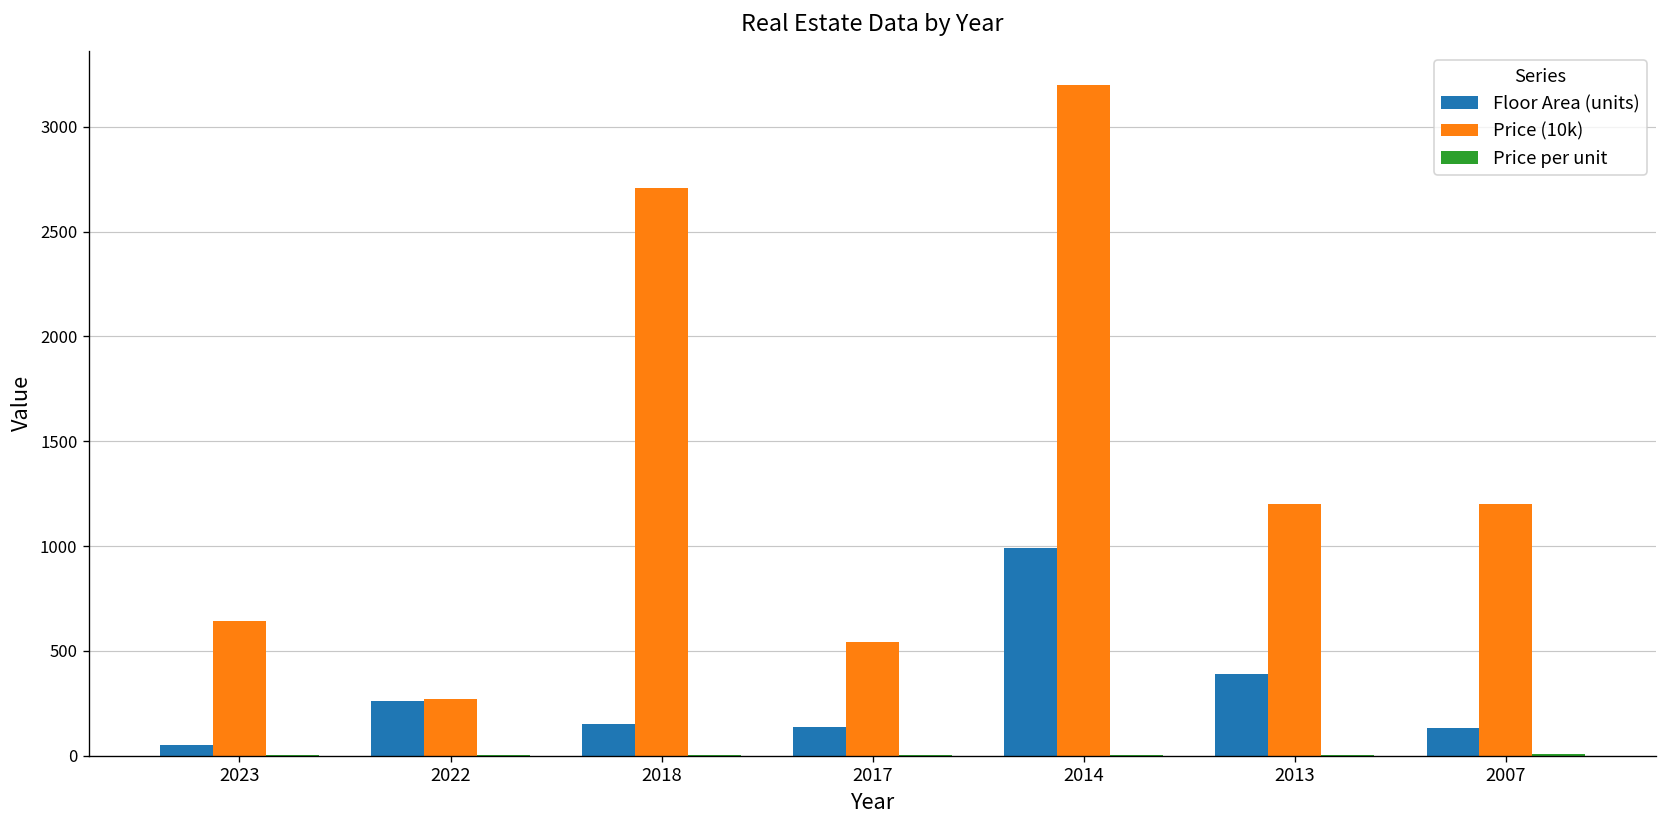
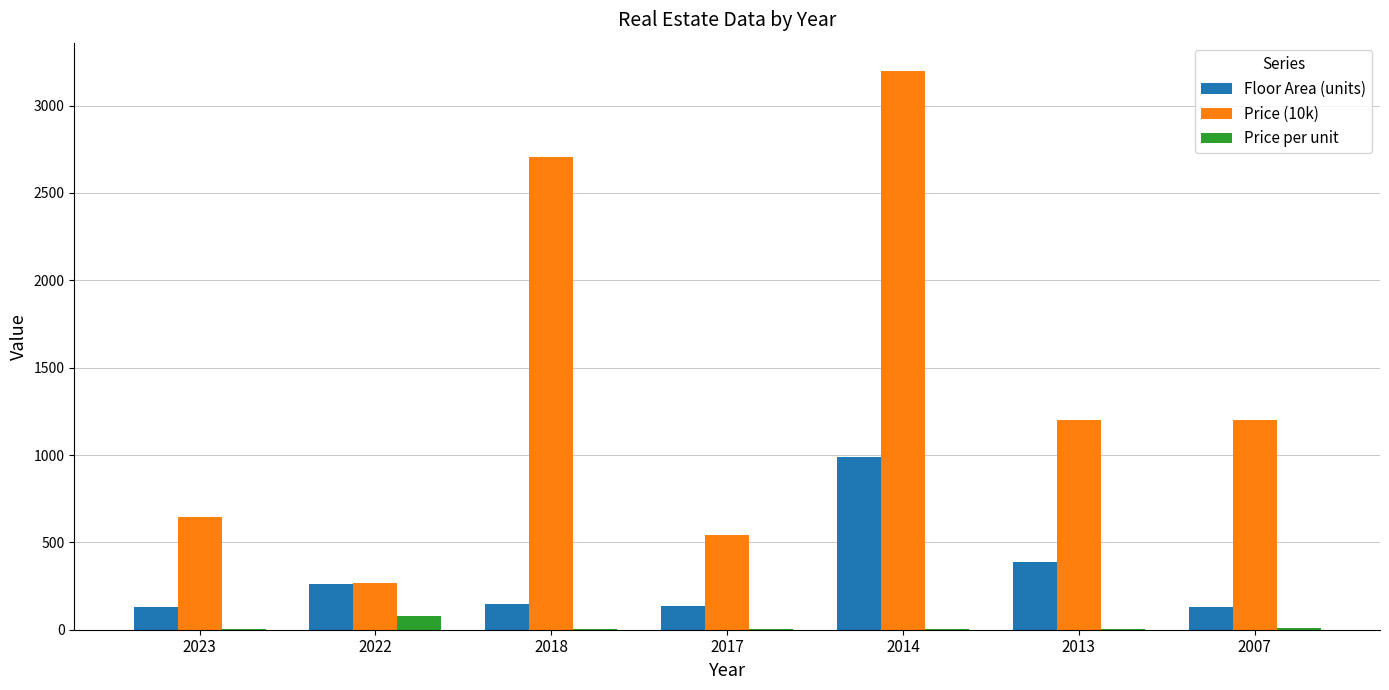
Floor Area (units), 2023: 50 -> 130
Price per unit, 2022: 0 -> 80
